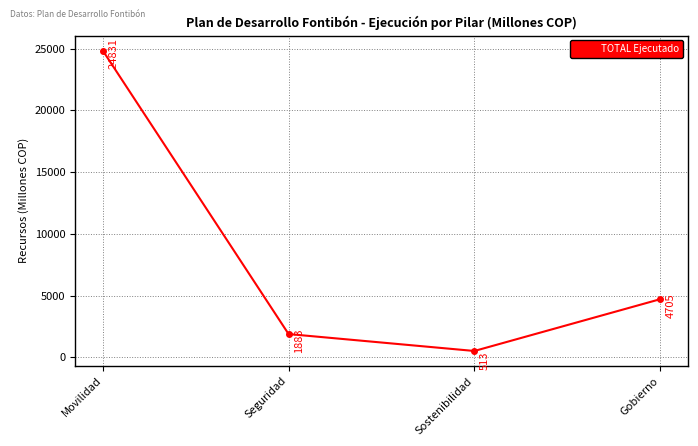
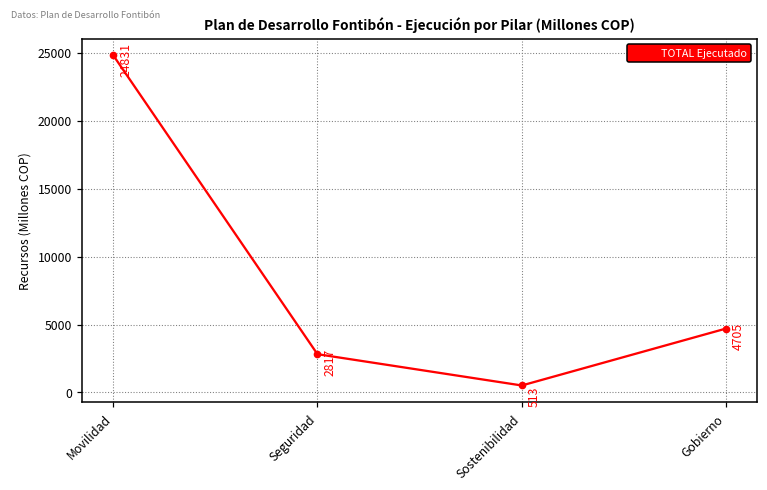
Seguridad: 1883 -> 2817
